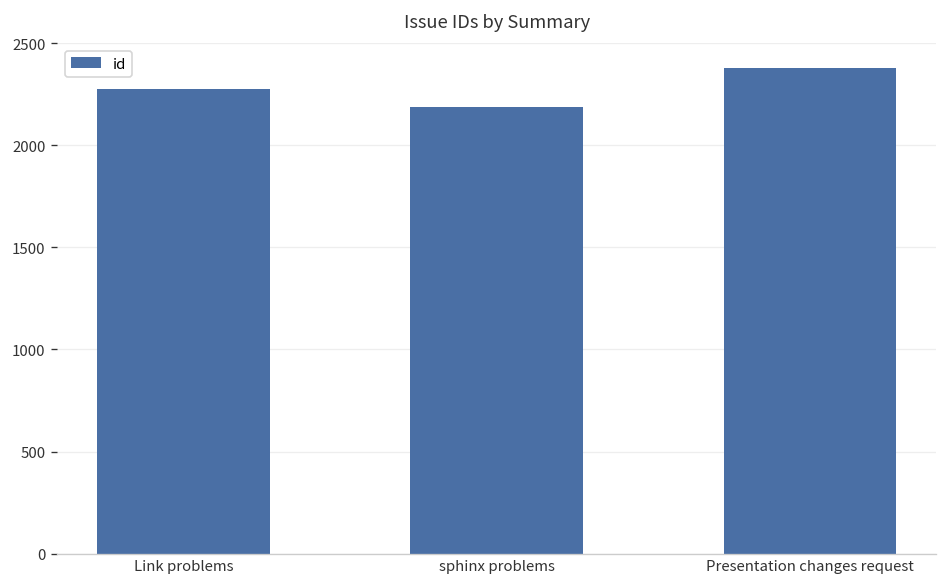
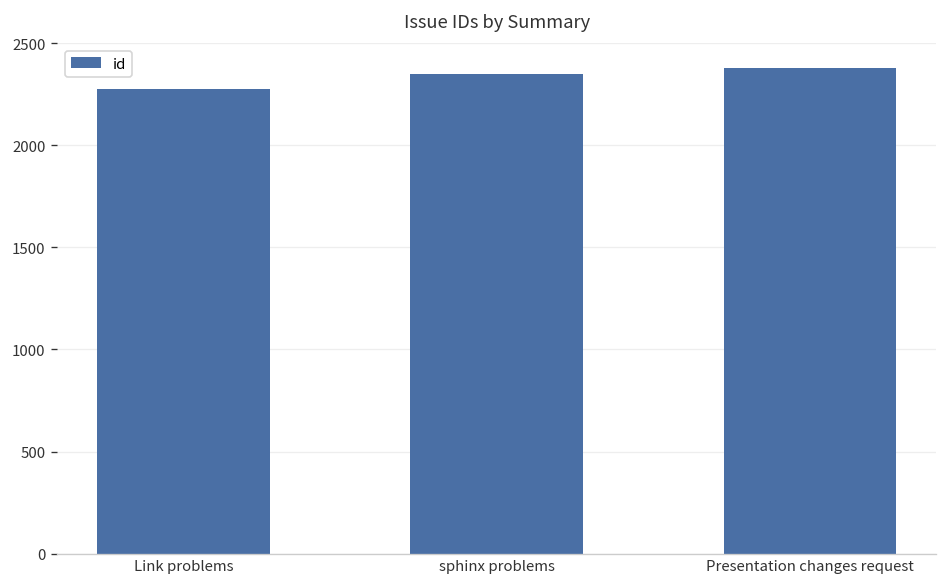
sphinx problems: 2190 -> 2350
